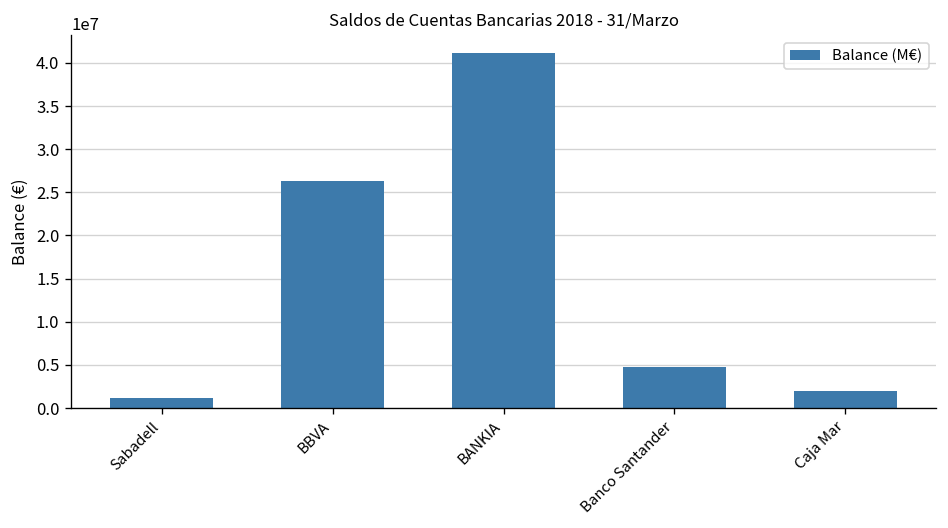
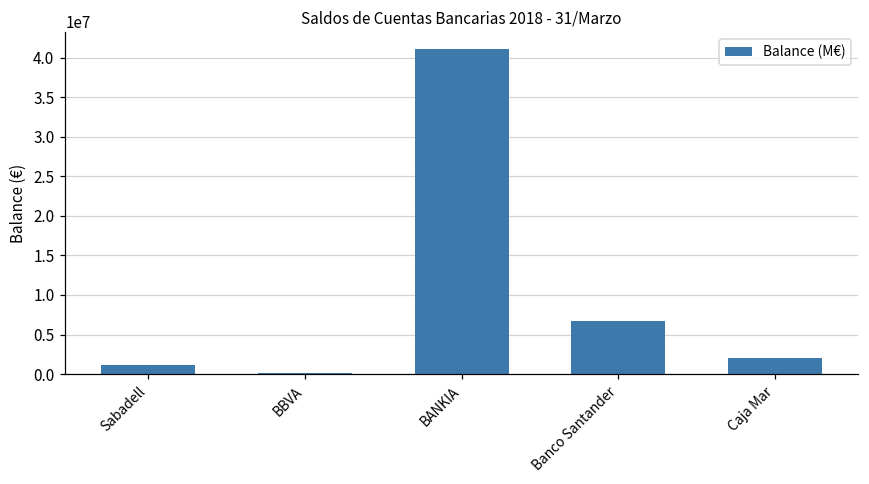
BBVA: 26000000 -> 0
Banco Santander: 5000000 -> 7000000
